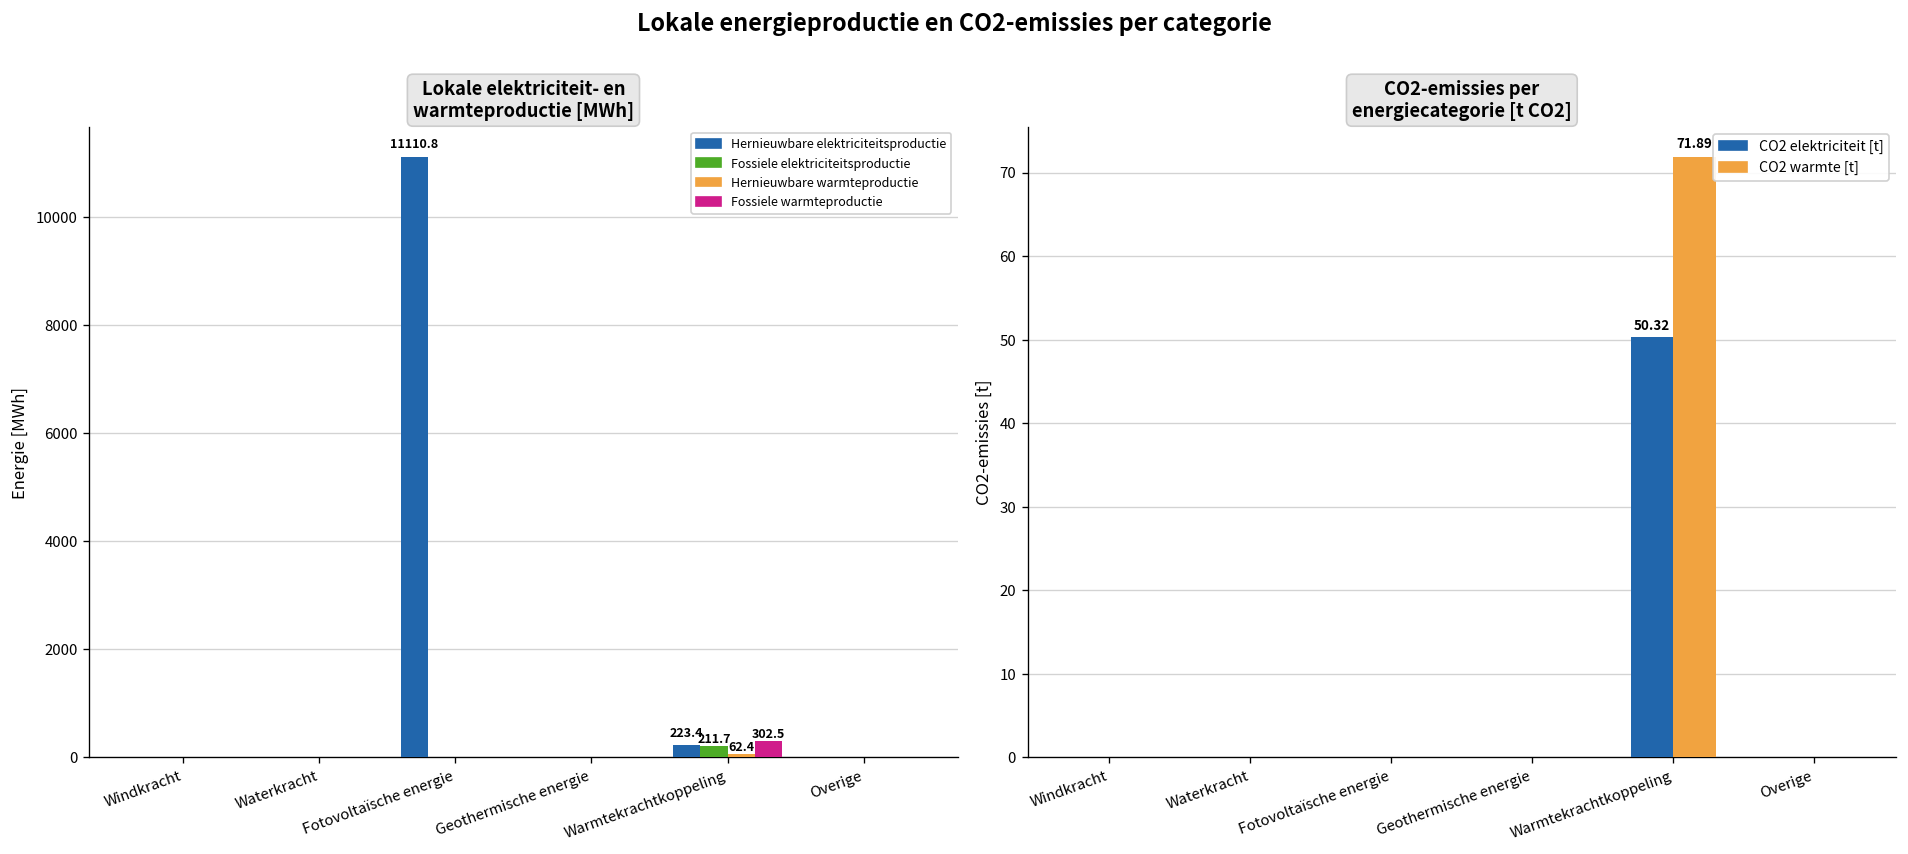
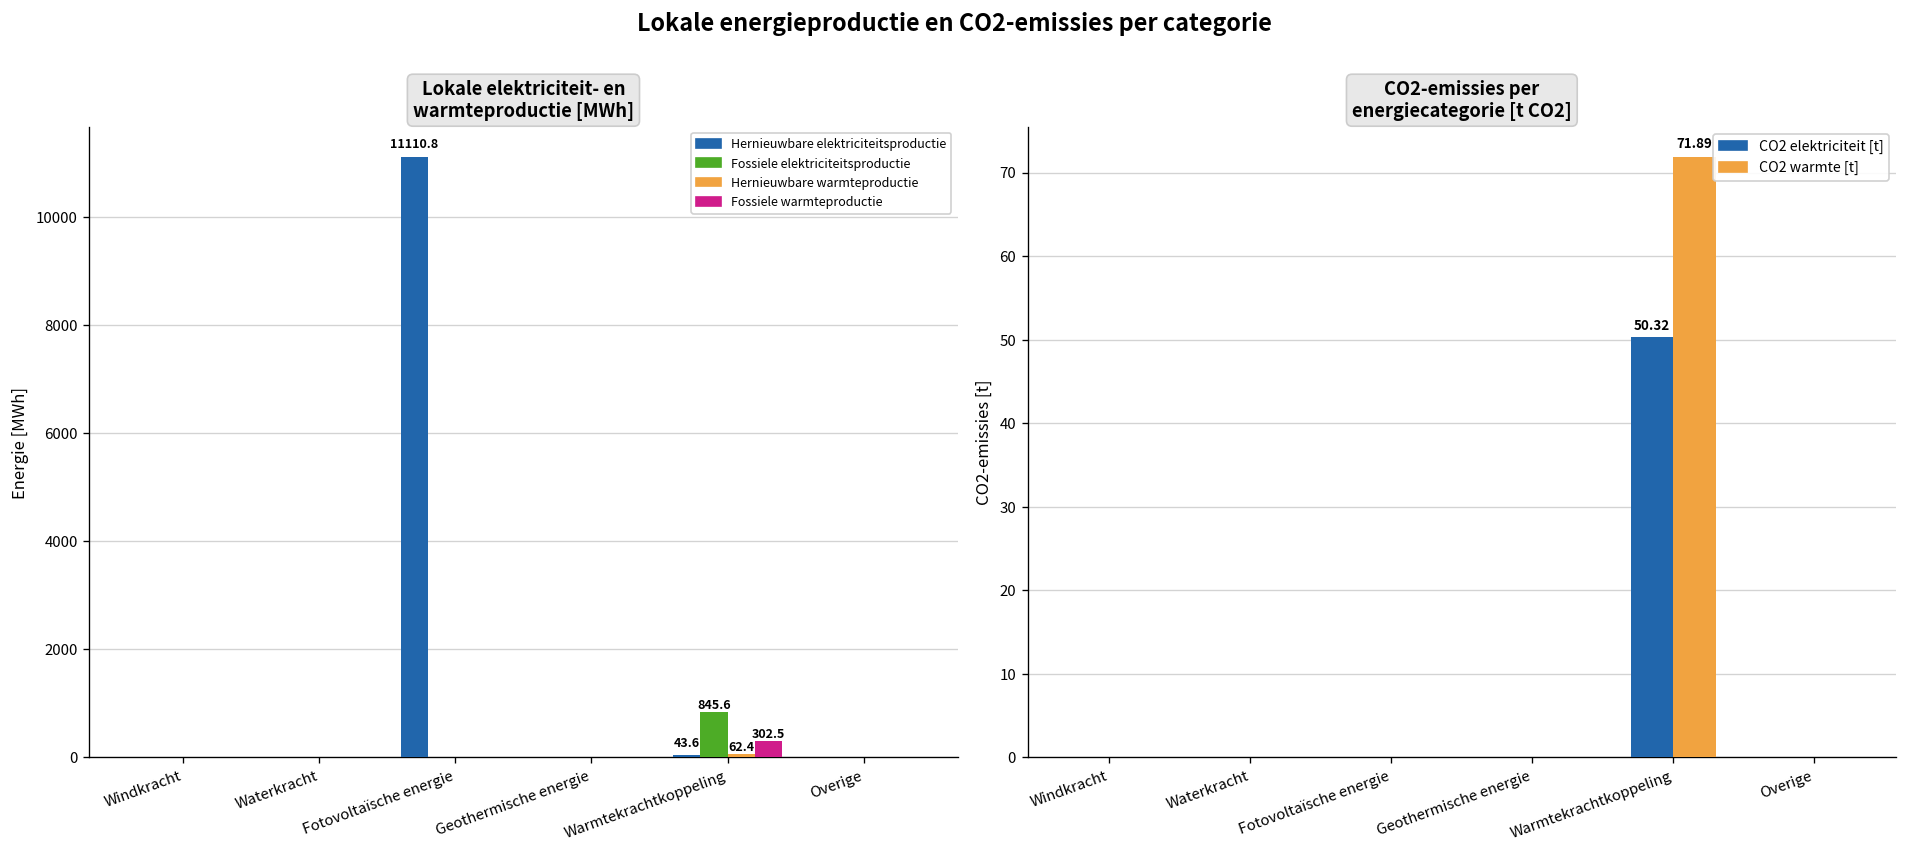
Lokale elektriciteit- en warmteproductie [MWh], Hernieuwbare elektriciteitsproductie, Warmtekrachtkoppeling: 223.4 -> 43.6
Lokale elektriciteit- en warmteproductie [MWh], Fossiele elektriciteitsproductie, Warmtekrachtkoppeling: 211.7 -> 845.6
